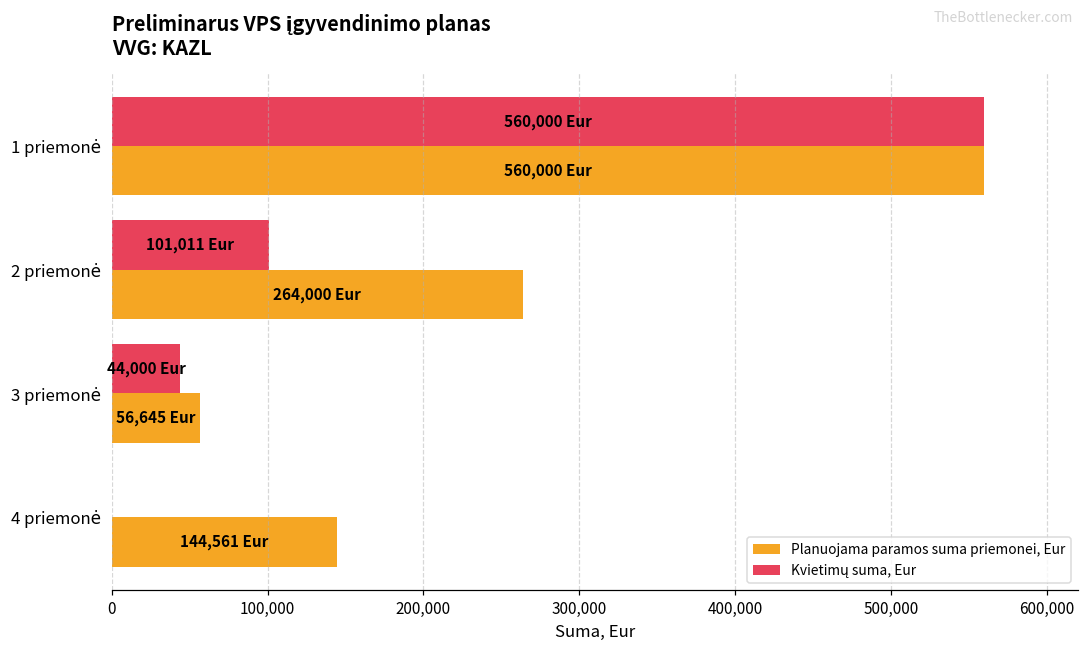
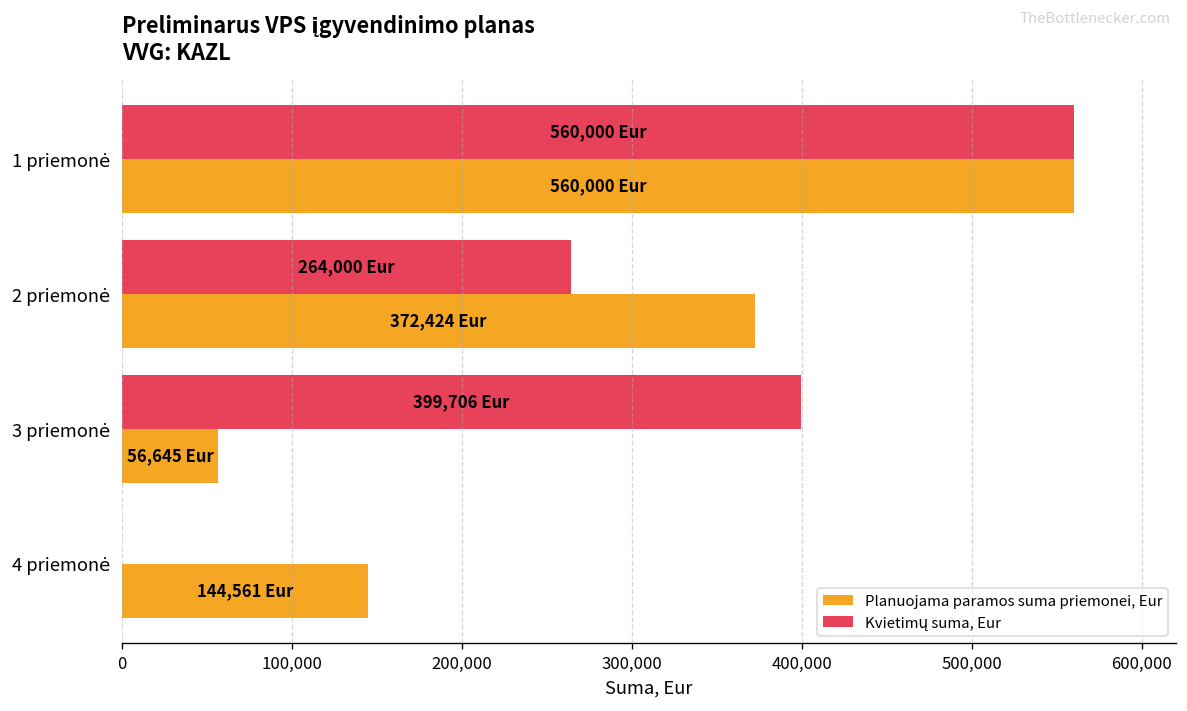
Kvietimų suma, Eur, 2 priemonė: 101,011 -> 264,000
Planuojama paramos suma priemonei, Eur, 2 priemonė: 264,000 -> 372,424
Kvietimų suma, Eur, 3 priemonė: 44,000 -> 399,706
